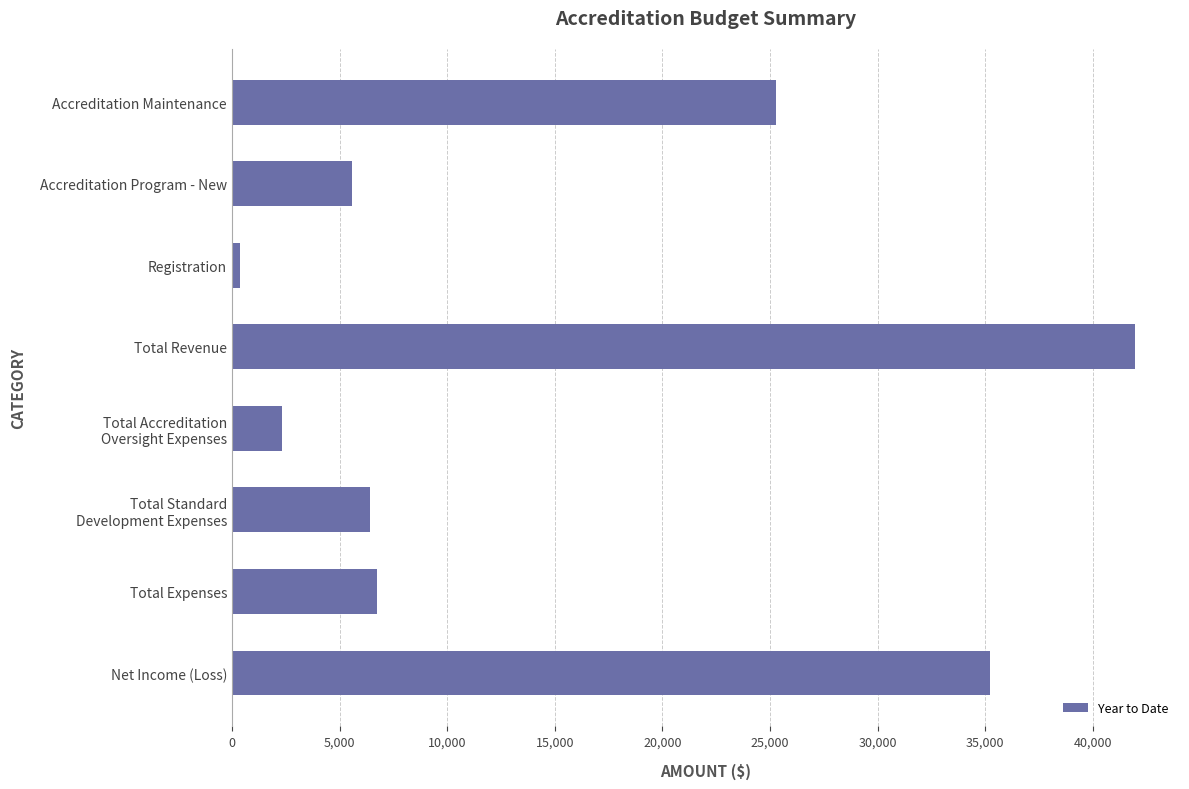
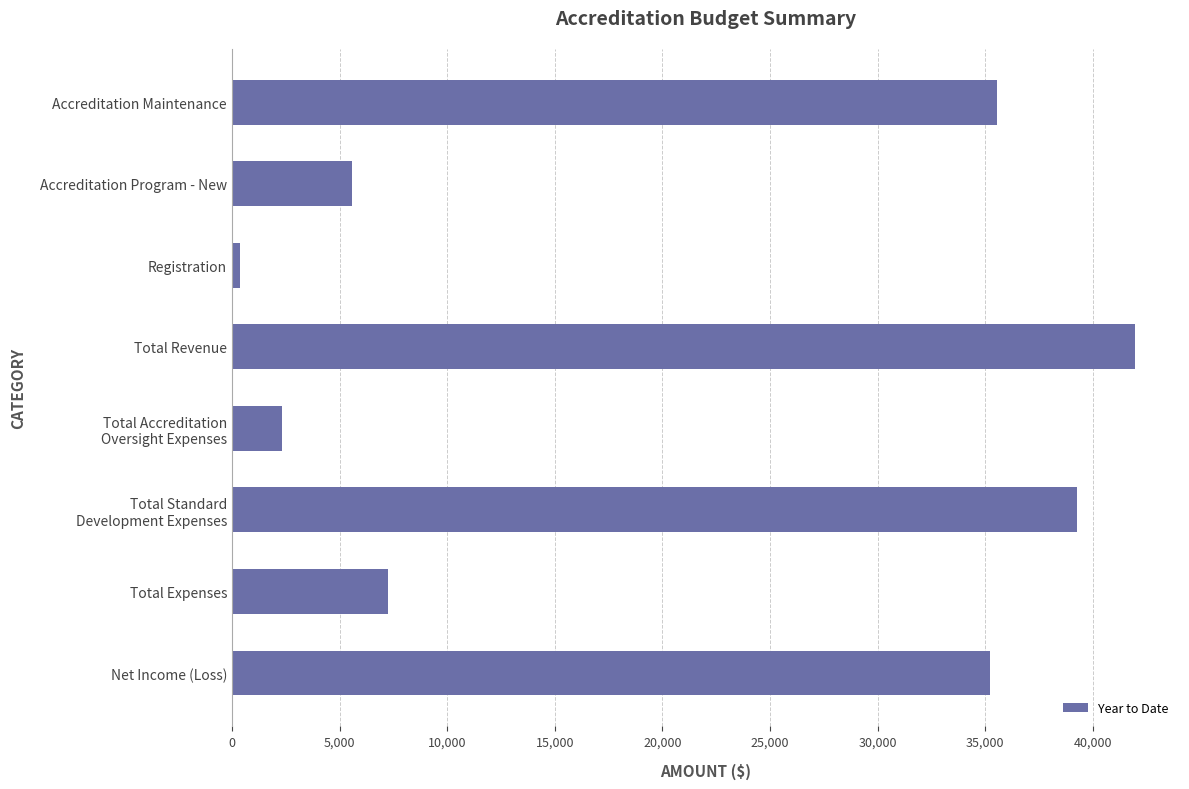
Accreditation Maintenance: 25,300 -> 35,600
Total Standard Development Expenses: 6,400 -> 39,200
Total Expenses: 6,700 -> 7,200
